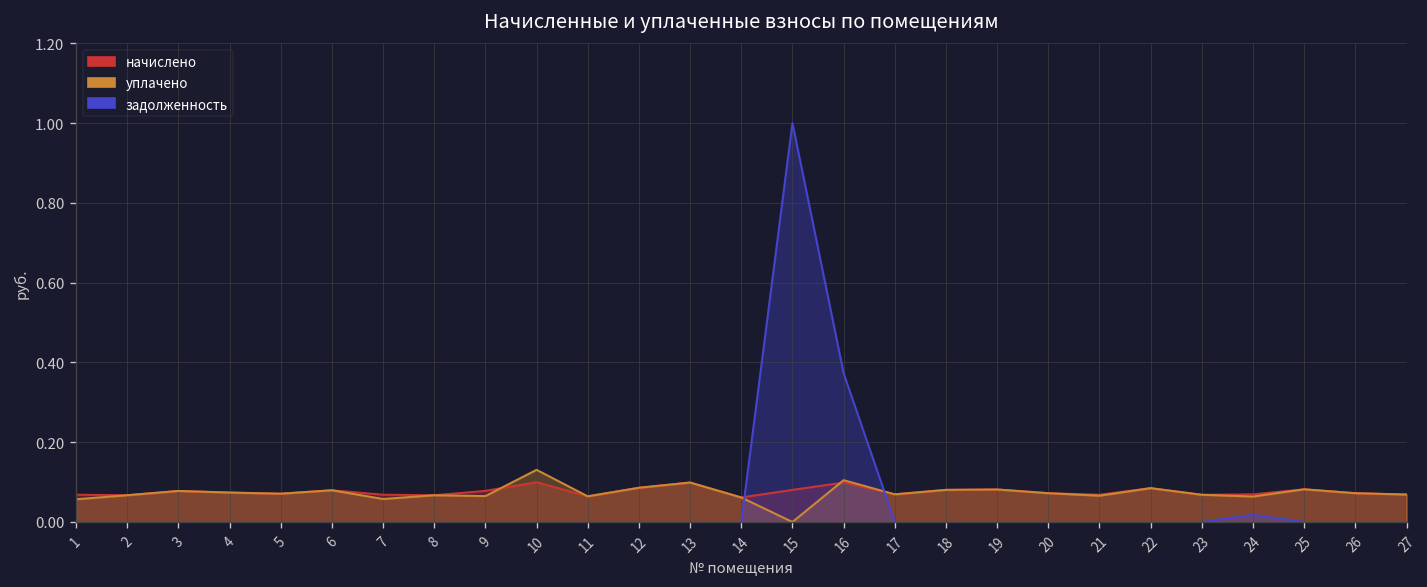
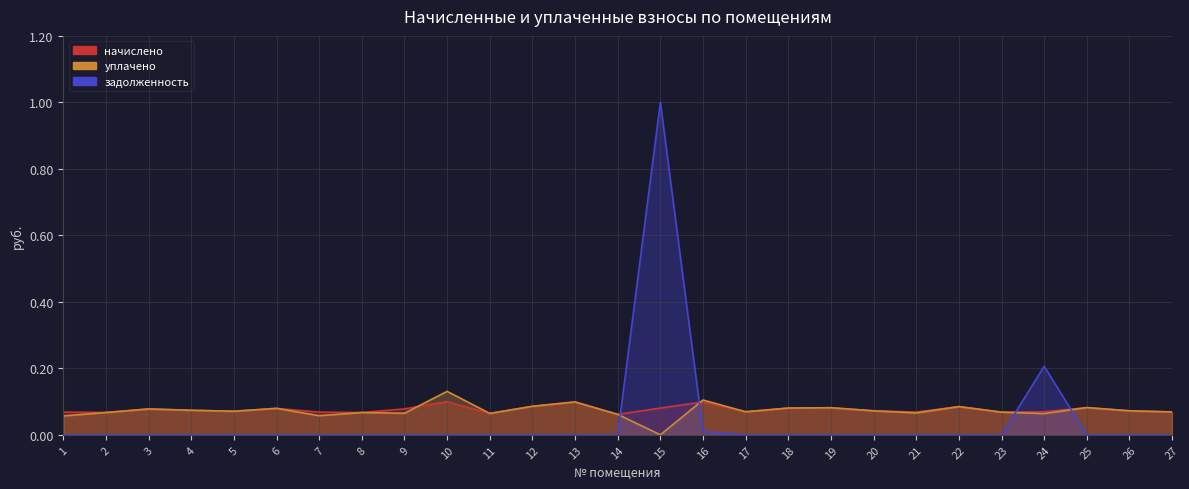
задолженность, 16: 0.37 -> 0.01
задолженность, 24: 0.02 -> 0.21
